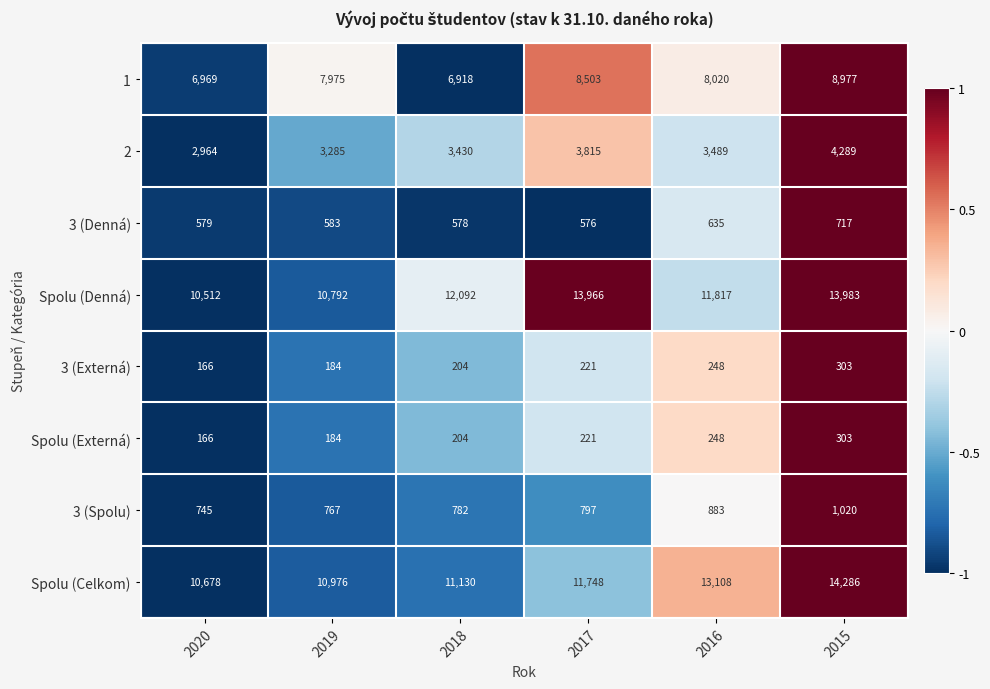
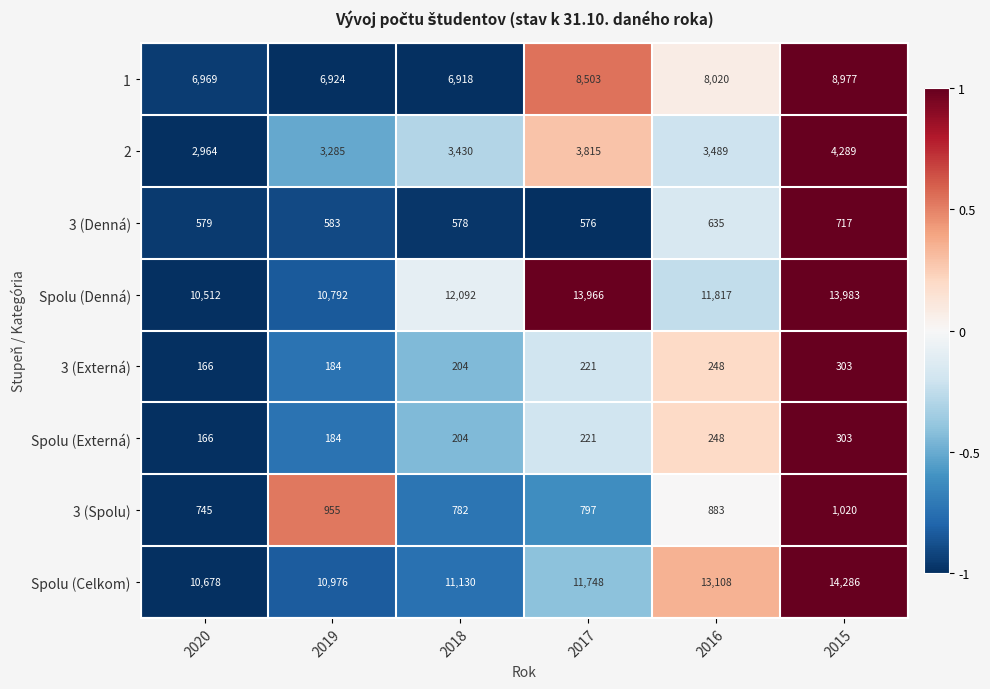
1, 2019: 7,975 -> 6,924
3 (Spolu), 2019: 767 -> 955
